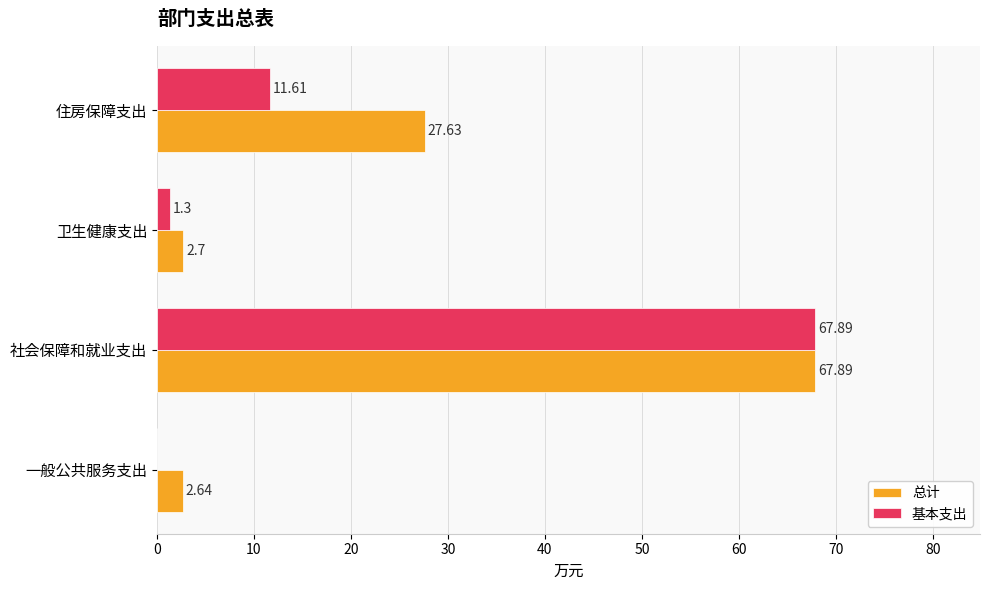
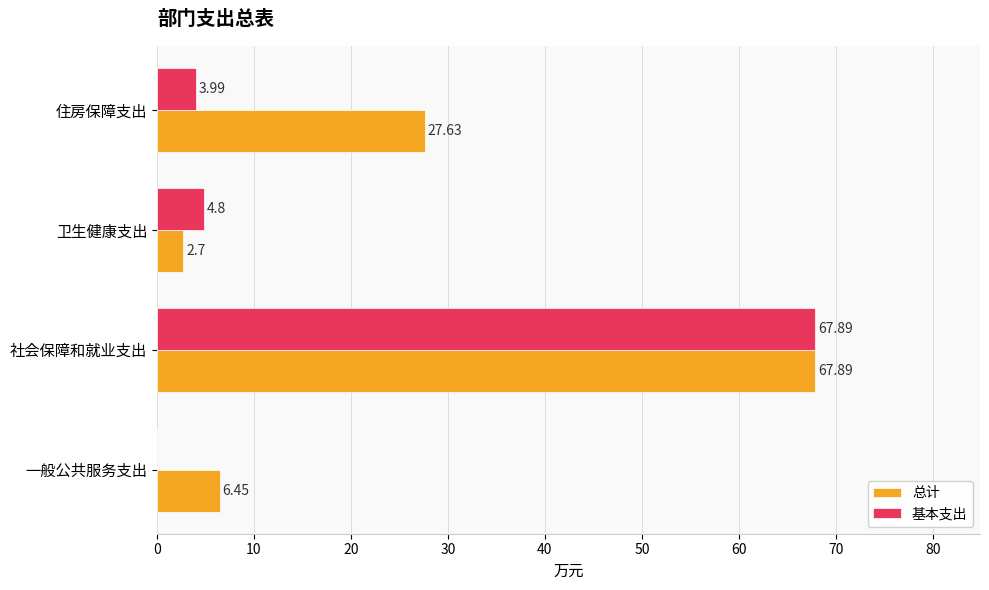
基本支出, 住房保障支出: 11.61 -> 3.99
基本支出, 卫生健康支出: 1.3 -> 4.8
总计, 一般公共服务支出: 2.64 -> 6.45
